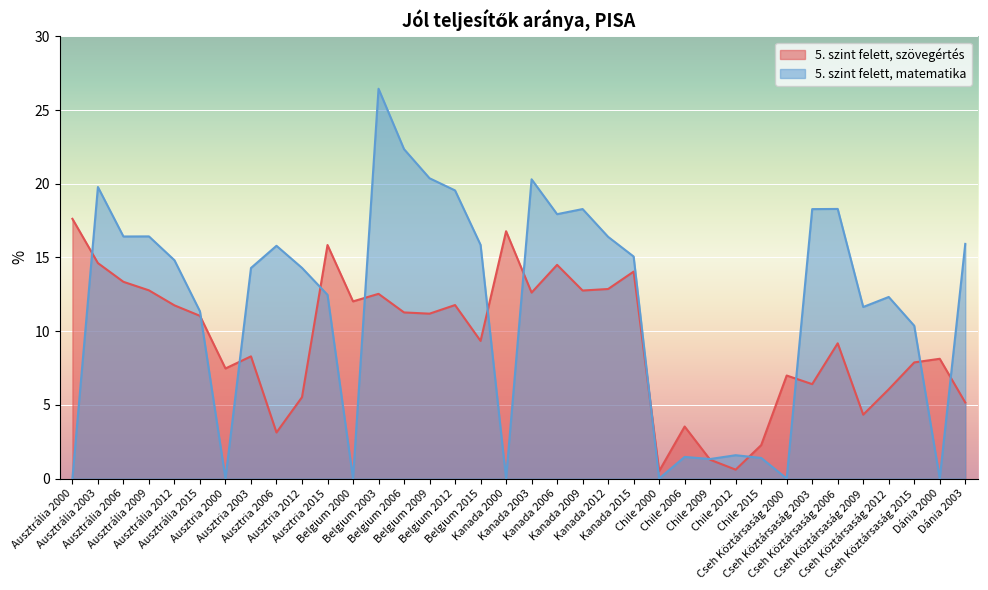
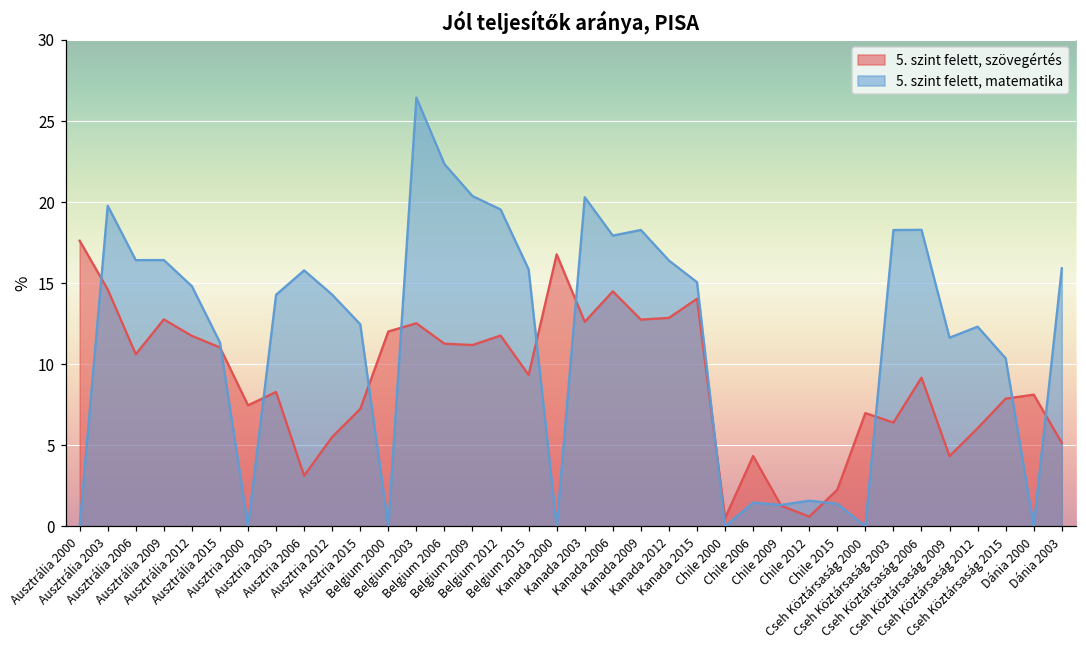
5. szint felett, szövegértés, Ausztrália 2006: 13.3 -> 10.6
5. szint felett, szövegértés, Ausztria 2015: 15.8 -> 7.2
5. szint felett, szövegértés, Chile 2006: 3.5 -> 4.3
